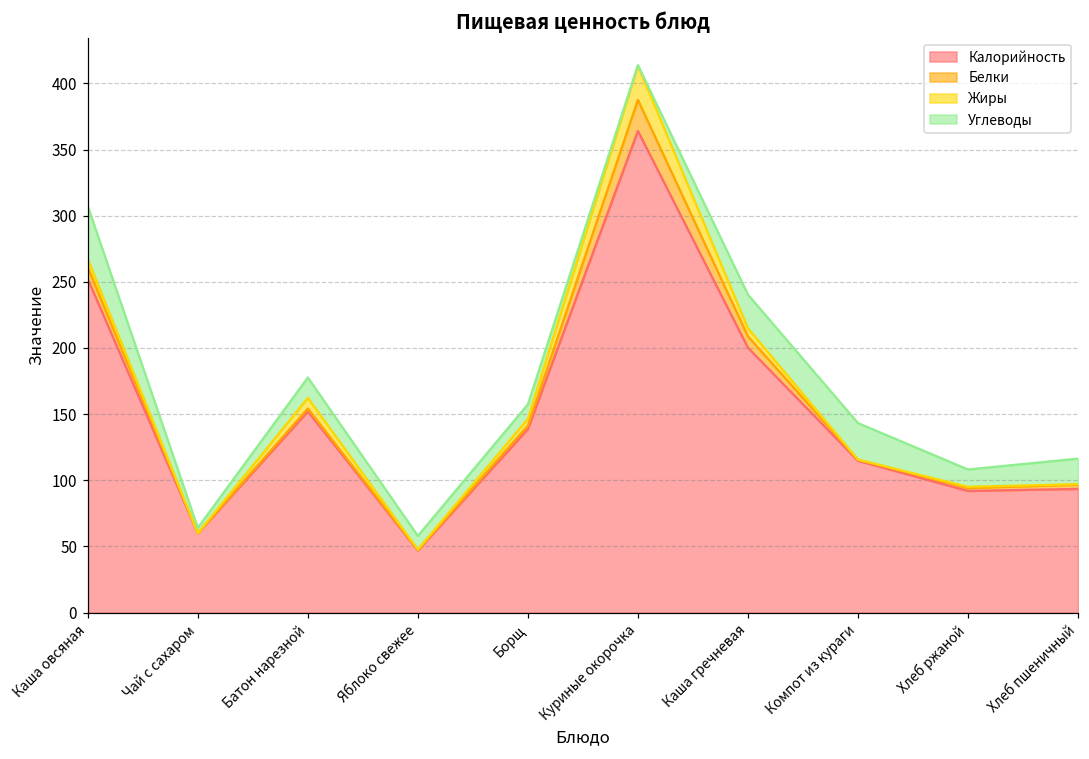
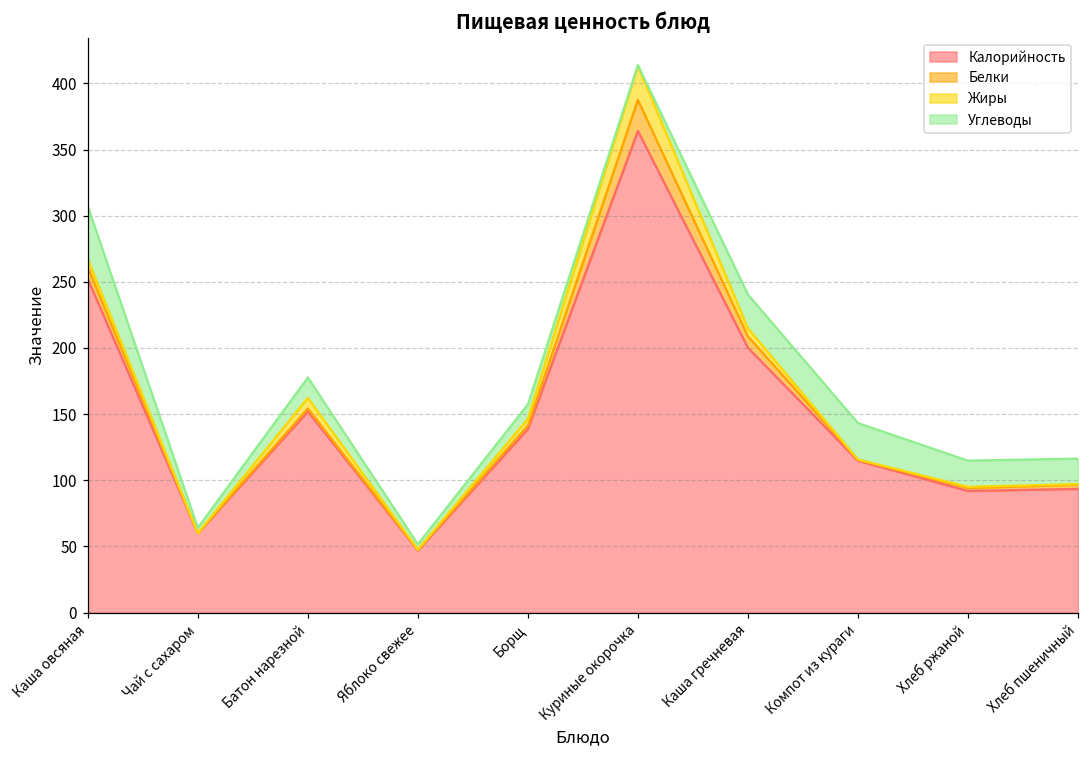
Углеводы, Яблоко свежее: 10 -> 4
Углеводы, Хлеб ржаной: 13 -> 20
